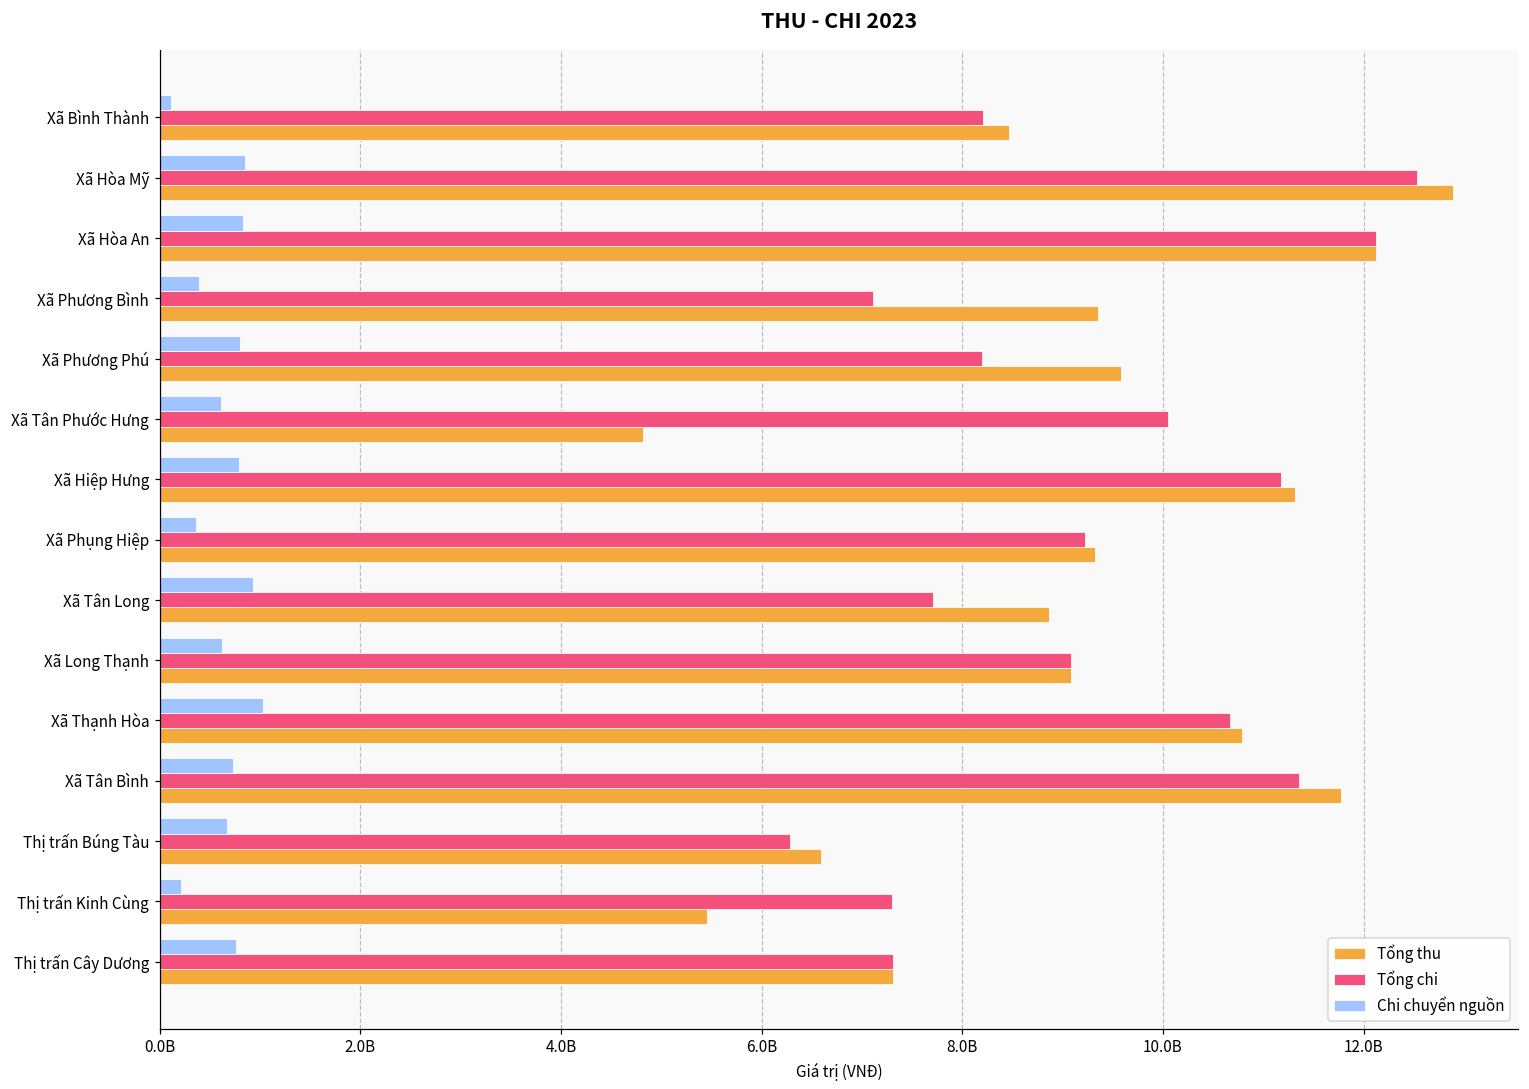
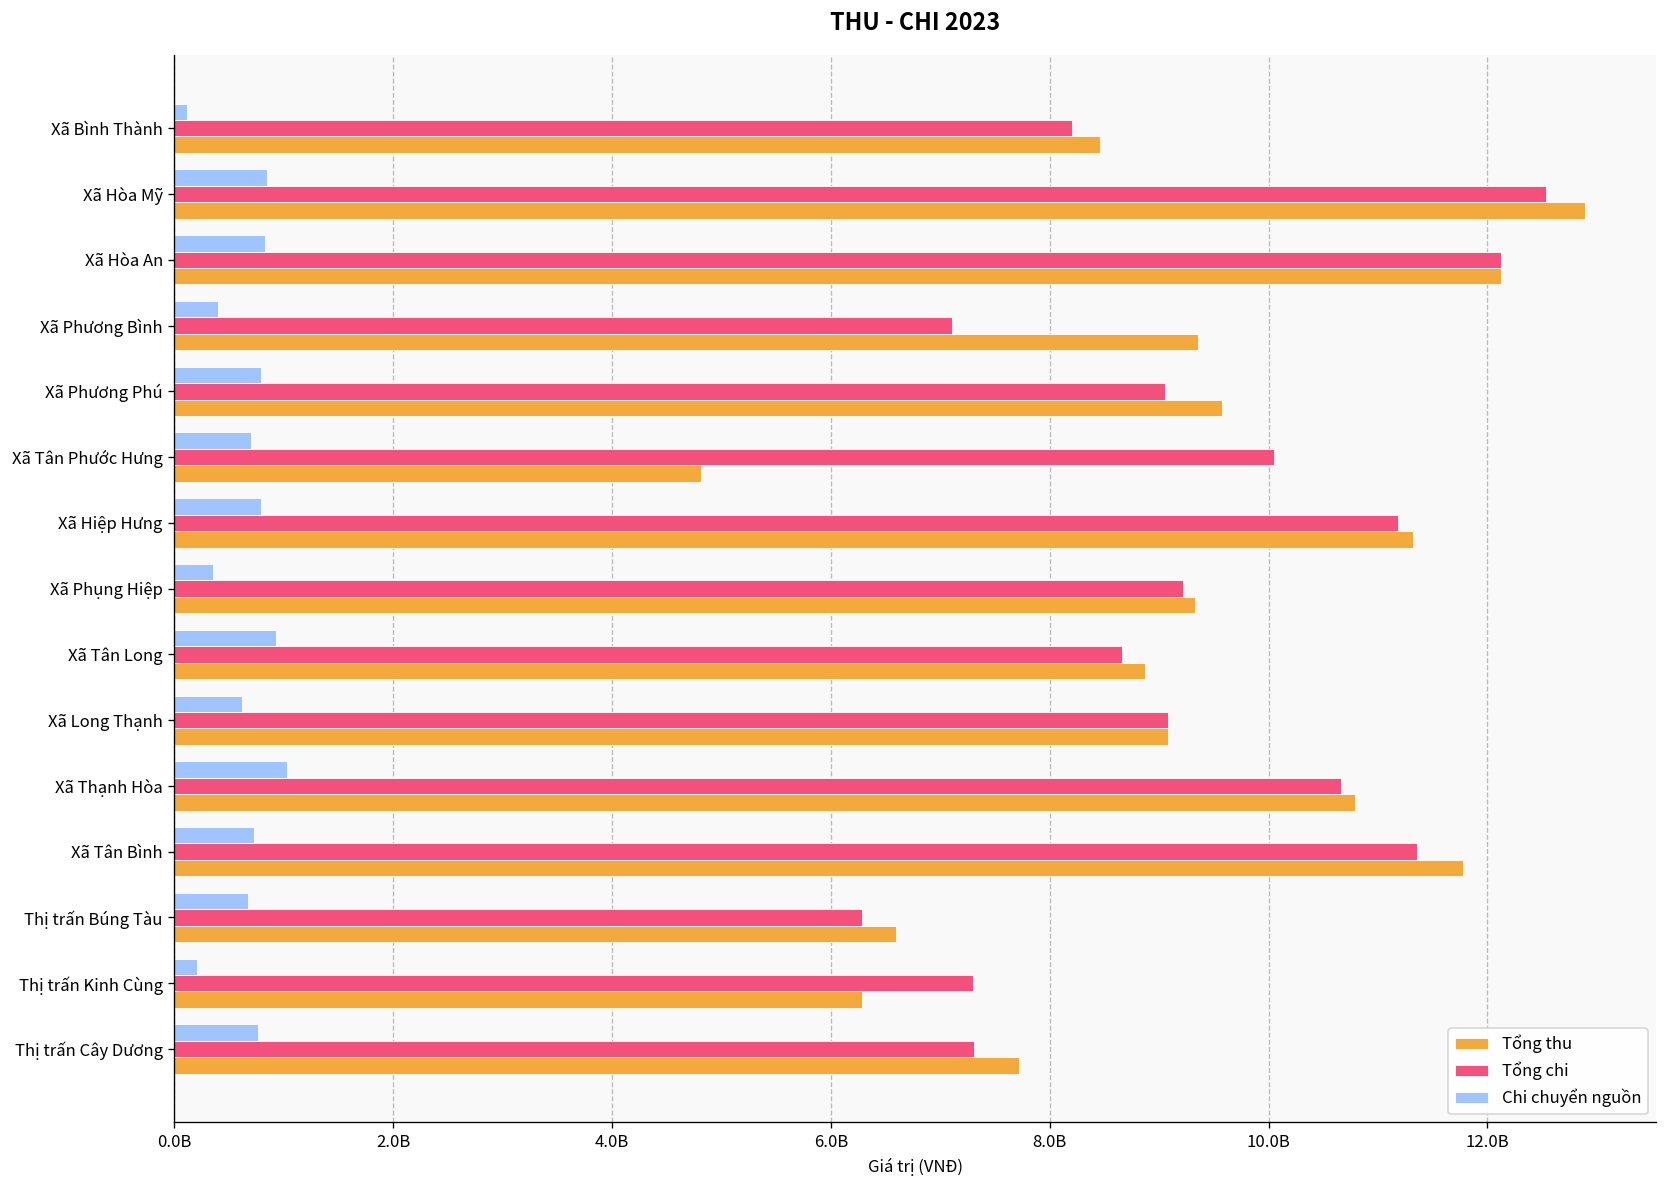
Tổng chi, Xã Phương Phú: 8200000000 -> 9100000000
Chi chuyển nguồn, Xã Tân Phước Hưng: 600000000 -> 700000000
Tổng chi, Xã Tân Long: 7700000000 -> 8700000000
Tổng thu, Thị trấn Kinh Cùng: 5500000000 -> 6300000000
Tổng thu, Thị trấn Cây Dương: 7300000000 -> 7700000000
